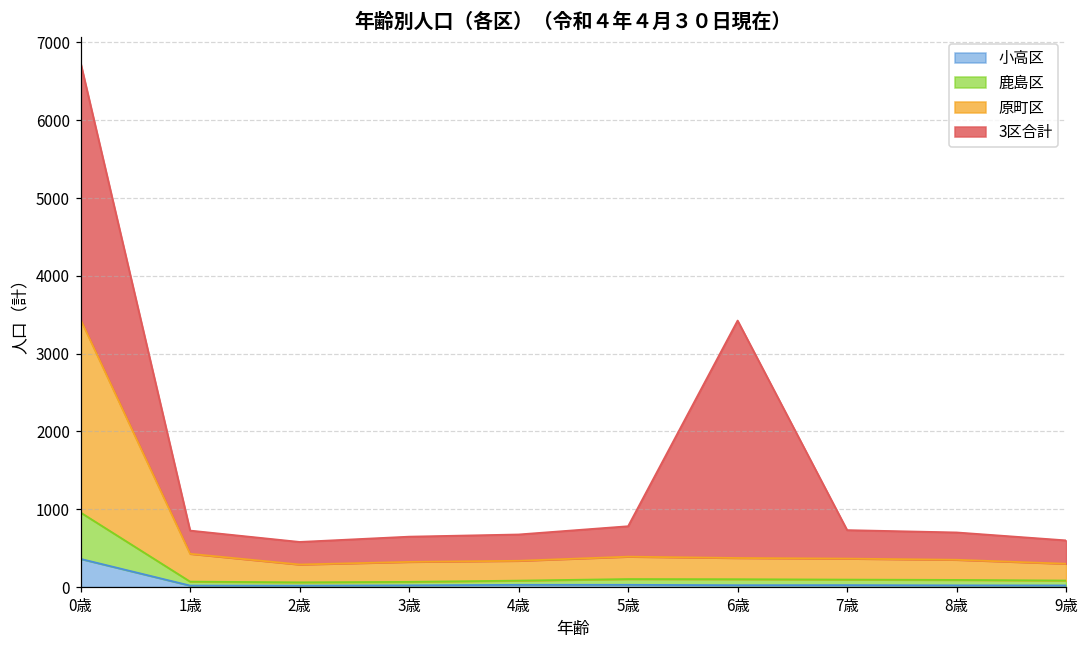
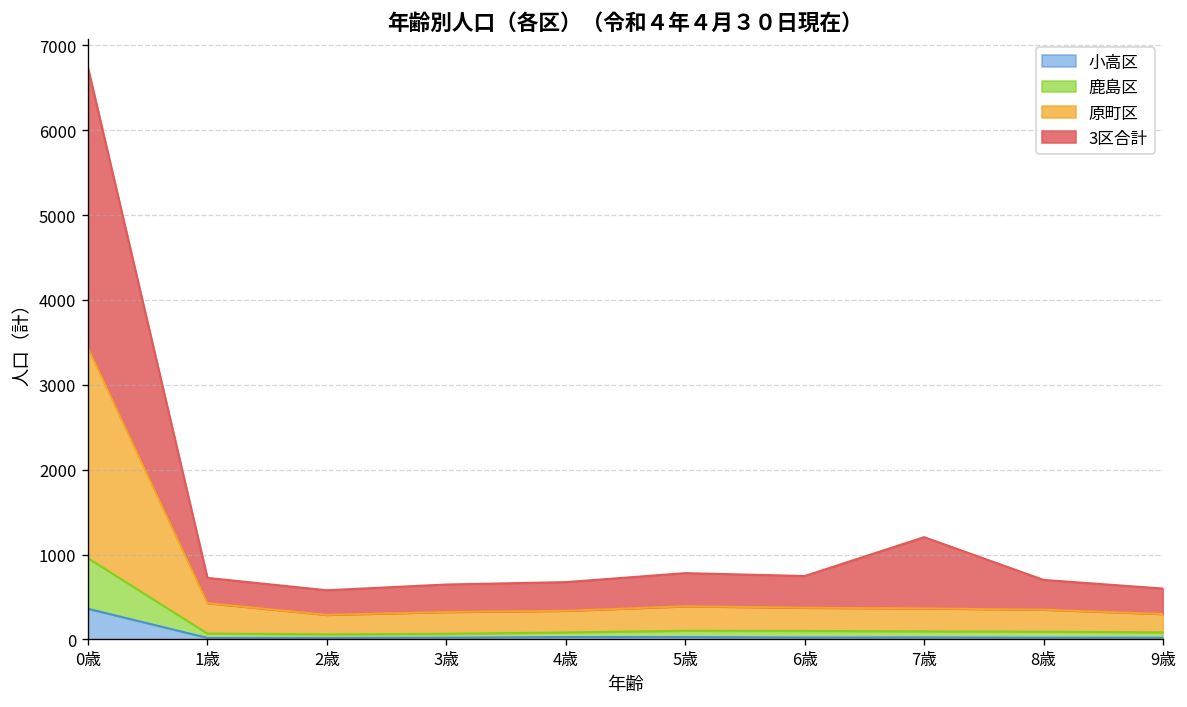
3区合計, 6歳: 3100 -> 400
3区合計, 7歳: 400 -> 800
